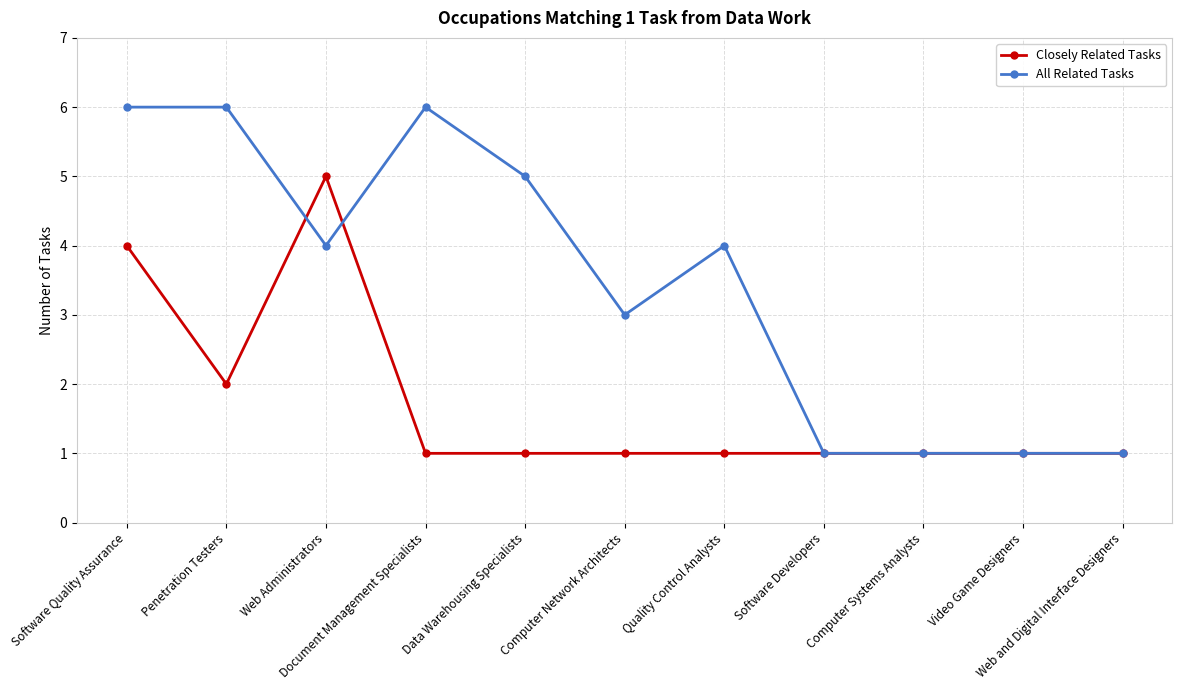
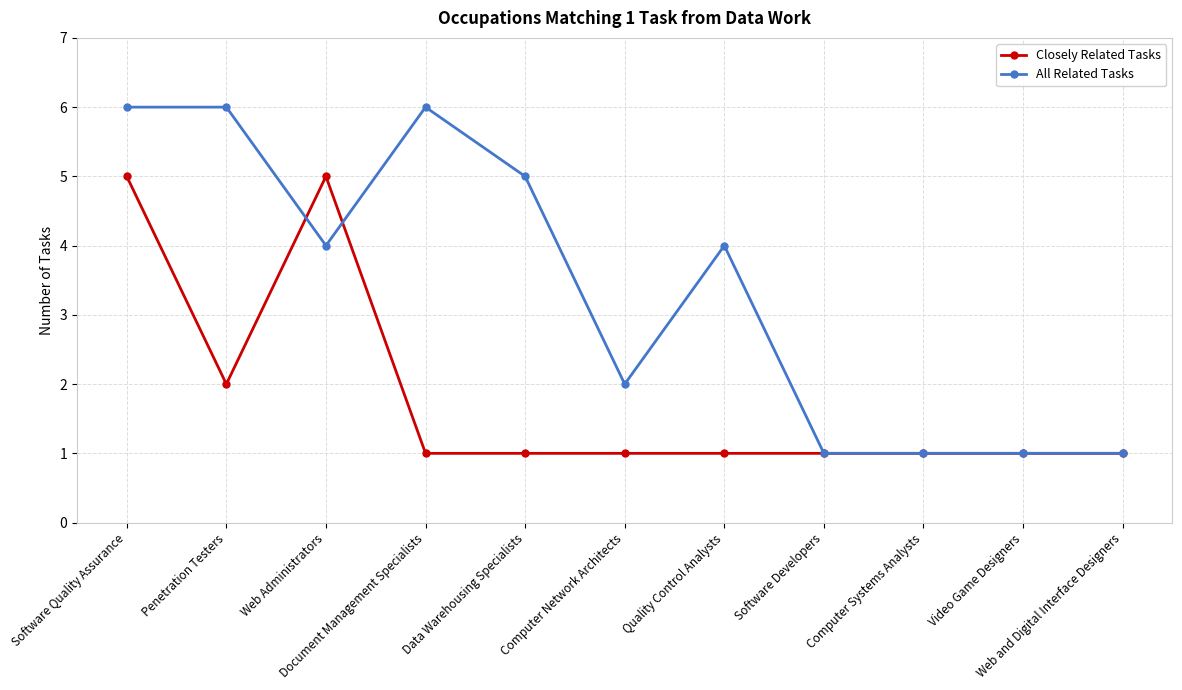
Closely Related Tasks, Software Quality Assurance: 4 -> 5
All Related Tasks, Computer Network Architects: 3 -> 2
